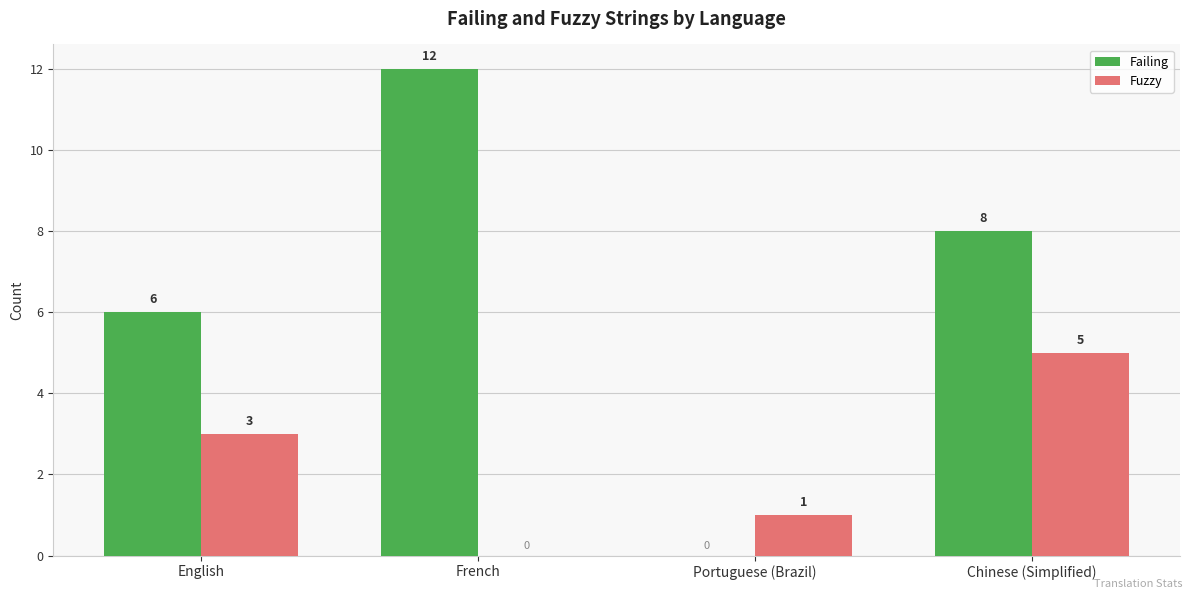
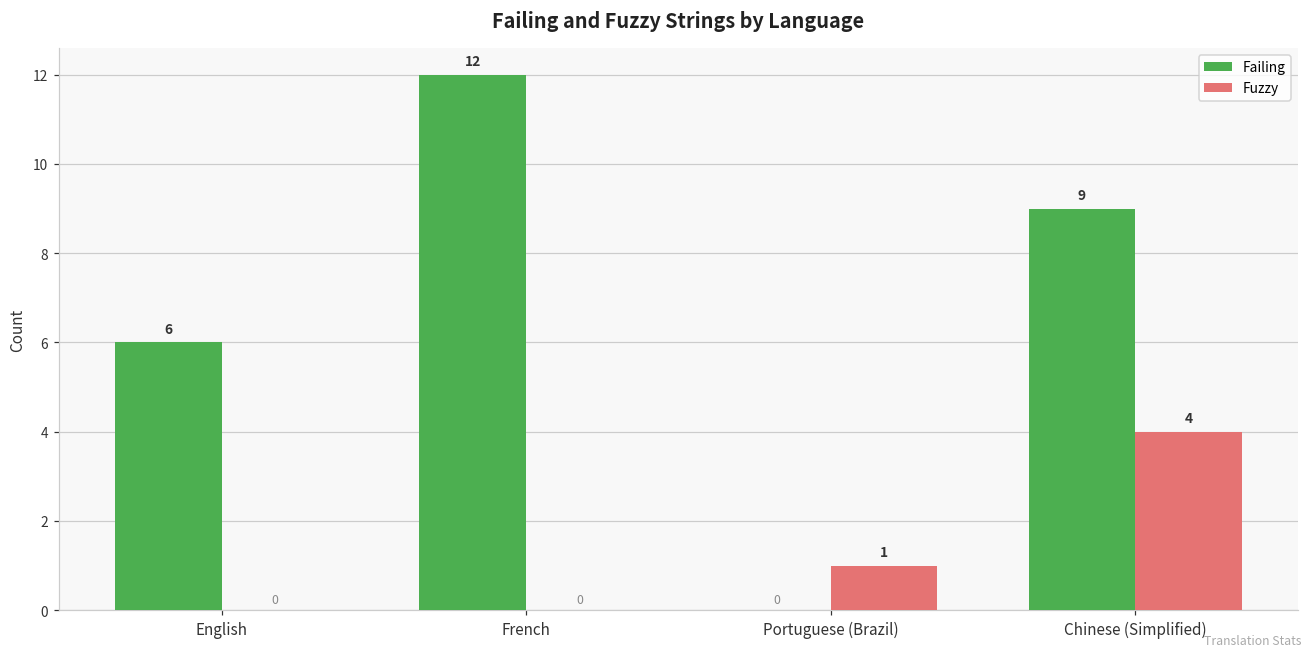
Fuzzy, English: 3 -> 0
Failing, Chinese (Simplified): 8 -> 9
Fuzzy, Chinese (Simplified): 5 -> 4
